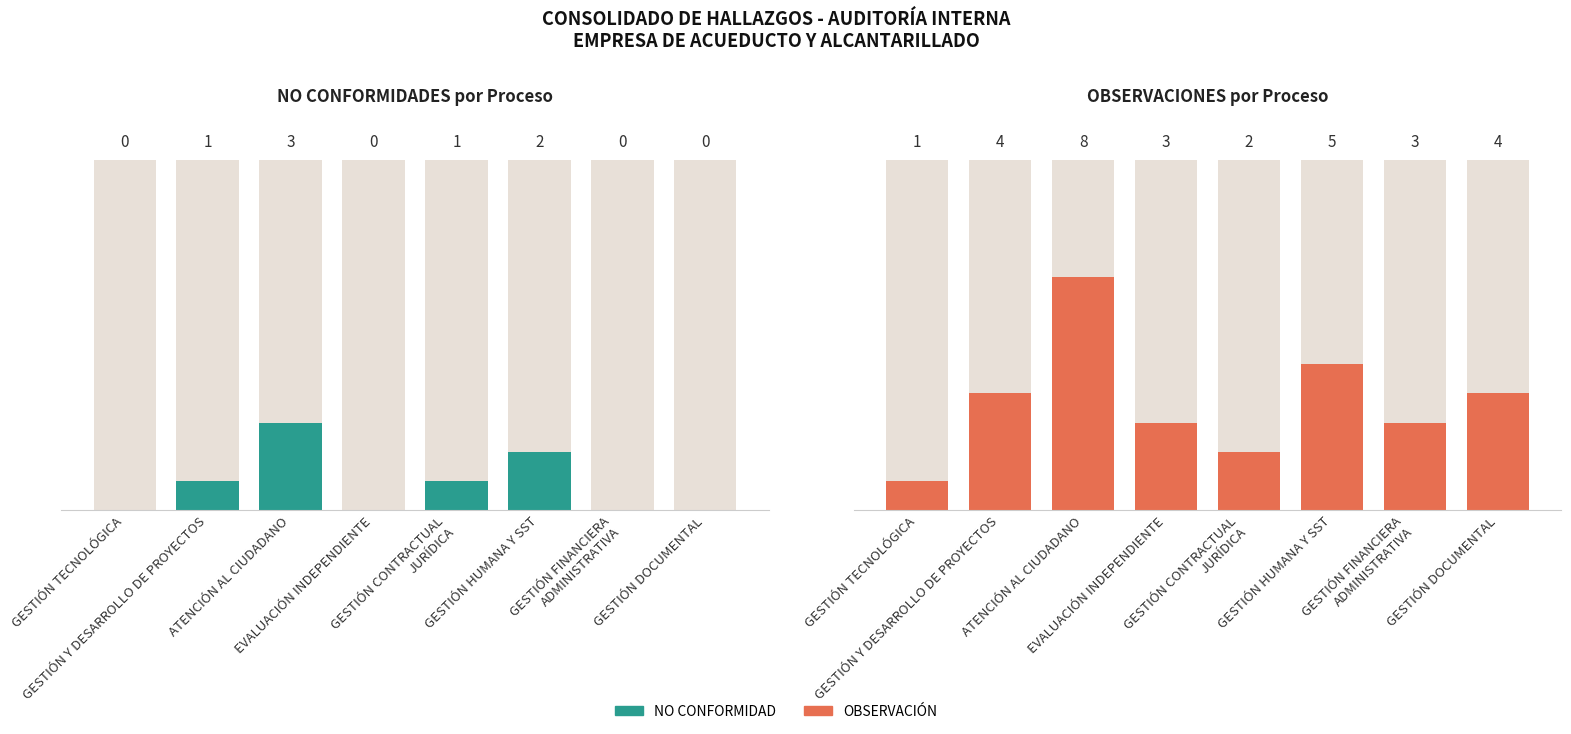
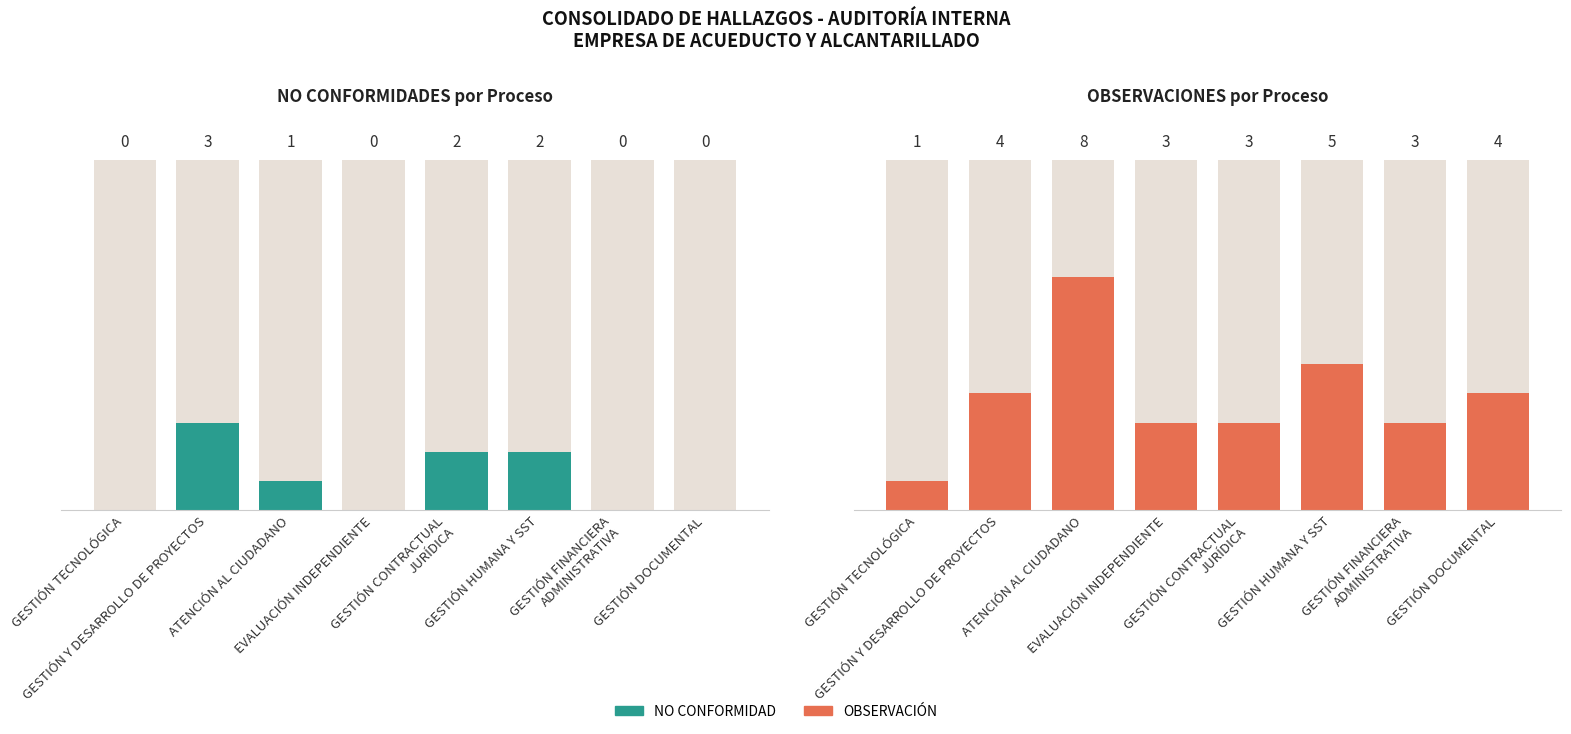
NO CONFORMIDADES por Proceso, NO CONFORMIDAD, GESTIÓN Y DESARROLLO DE PROYECTOS: 1 -> 3
NO CONFORMIDADES por Proceso, NO CONFORMIDAD, ATENCIÓN AL CIUDADANO: 3 -> 1
NO CONFORMIDADES por Proceso, NO CONFORMIDAD, GESTIÓN CONTRACTUAL JURÍDICA: 1 -> 2
OBSERVACIONES por Proceso, OBSERVACIÓN, GESTIÓN CONTRACTUAL JURÍDICA: 2 -> 3
